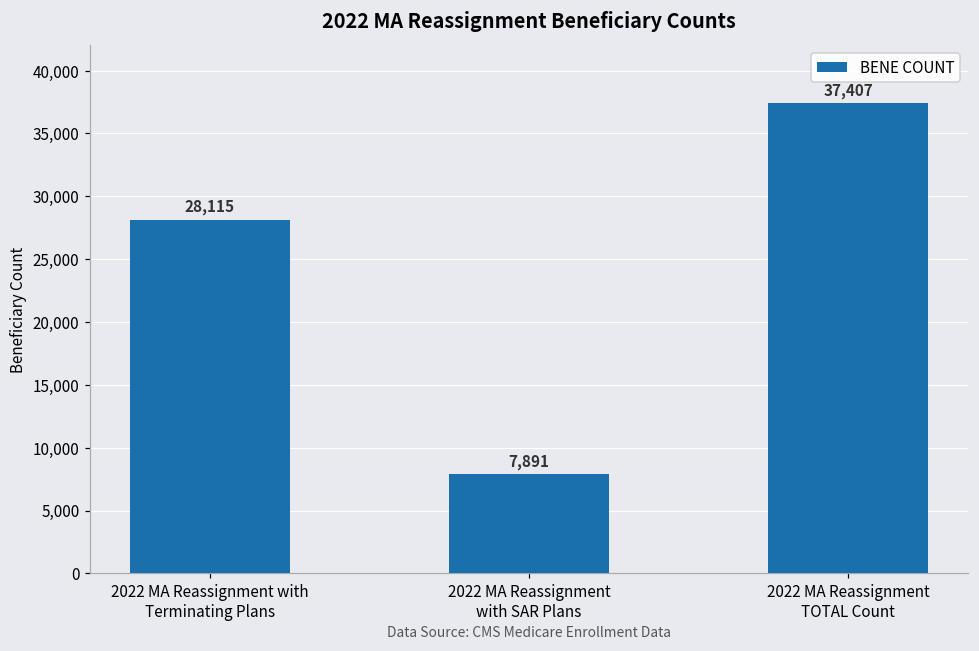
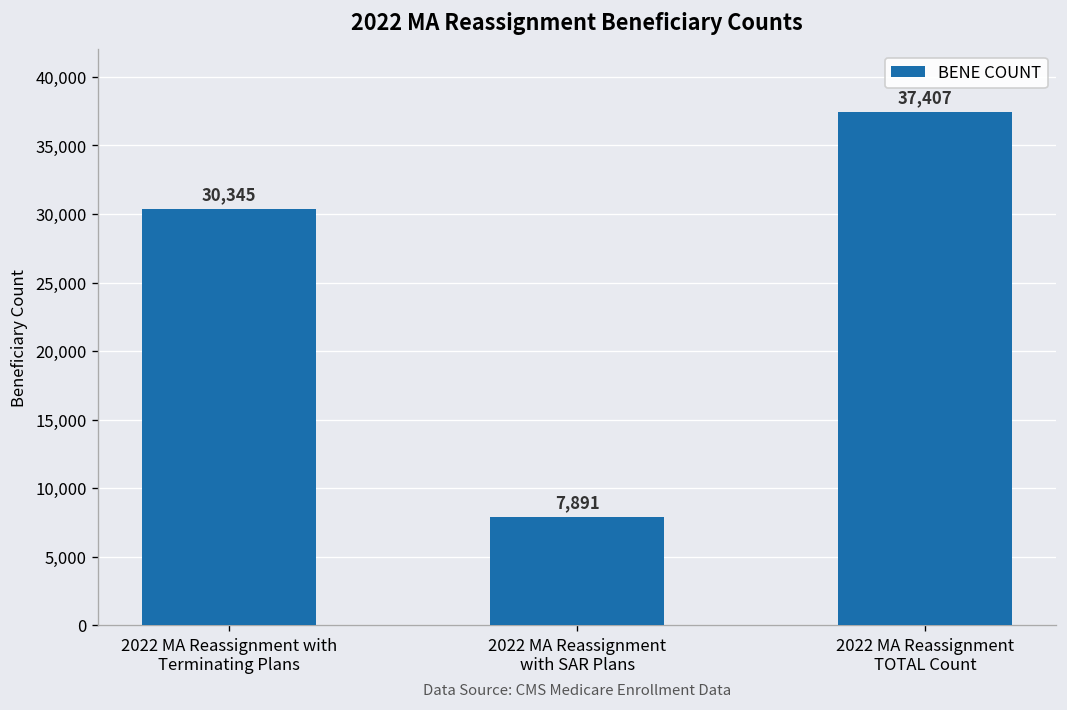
2022 MA Reassignment with Terminating Plans: 28,115 -> 30,345
